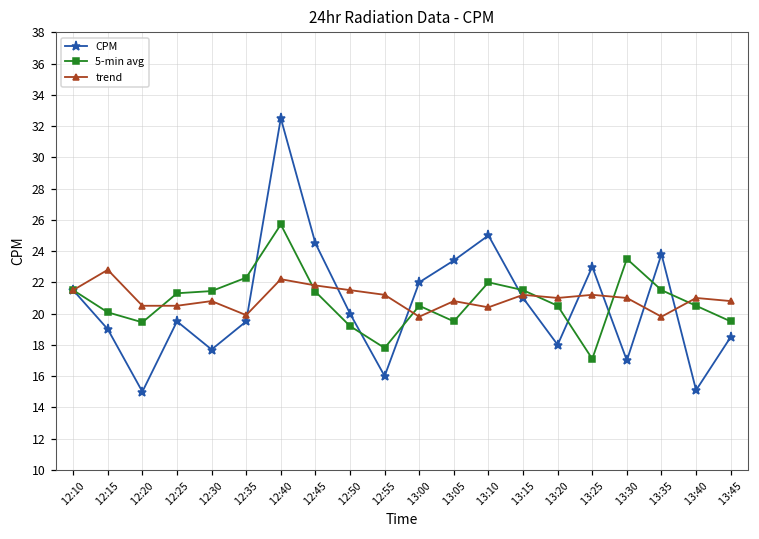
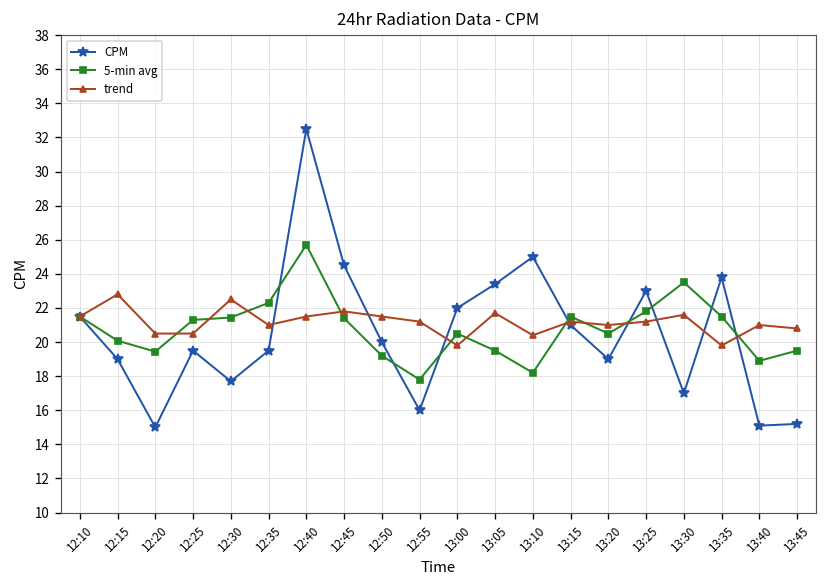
trend, 12:30: 20.8 -> 22.5
trend, 12:35: 19.9 -> 21.0
trend, 12:40: 22.2 -> 21.5
trend, 13:05: 20.8 -> 21.7
5-min avg, 13:10: 22.0 -> 18.2
CPM, 13:20: 18 -> 19
5-min avg, 13:25: 17.1 -> 21.8
trend, 13:30: 21.0 -> 21.6
5-min avg, 13:40: 20.5 -> 18.9
CPM, 13:45: 18.5 -> 15.2
